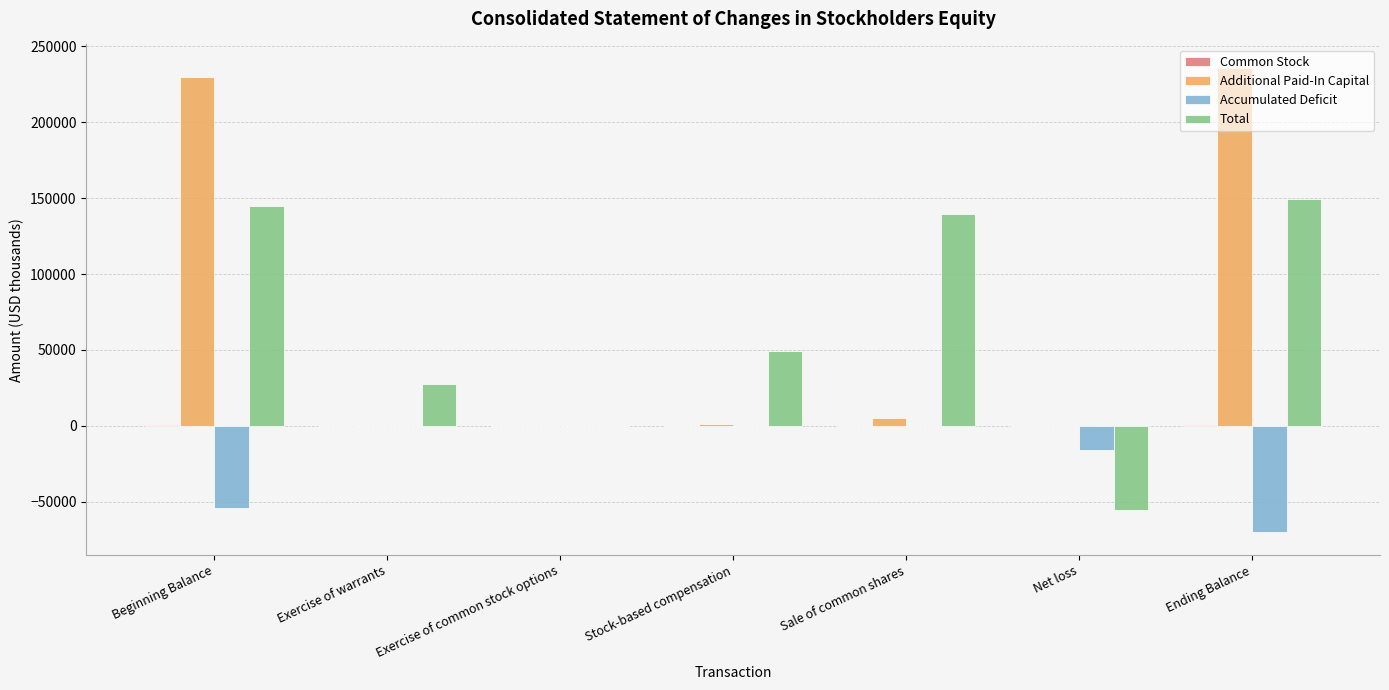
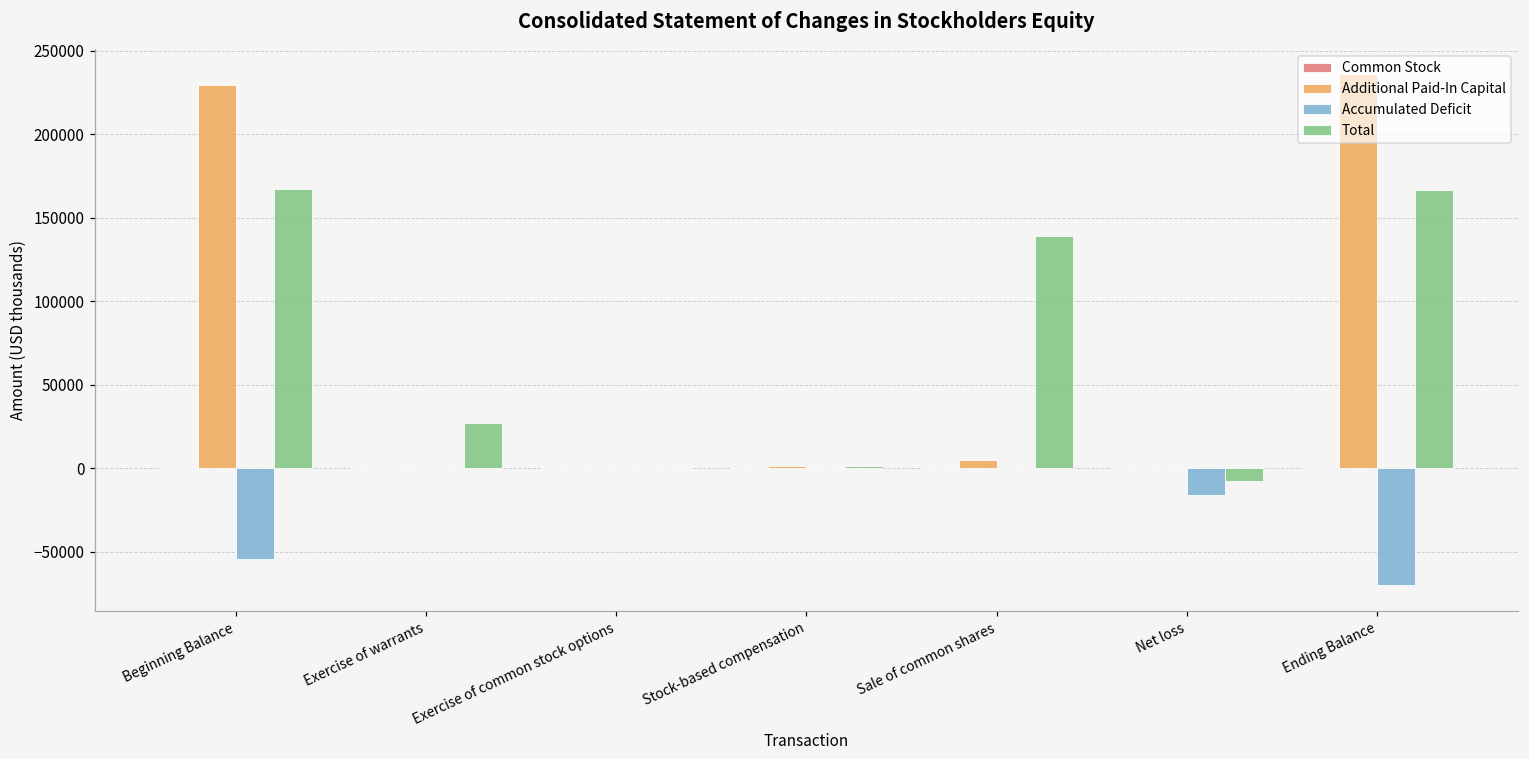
Total, Beginning Balance: 145000 -> 168000
Total, Stock-based compensation: 49000 -> 1000
Total, Net loss: -55000 -> -7000
Total, Ending Balance: 150000 -> 167000
